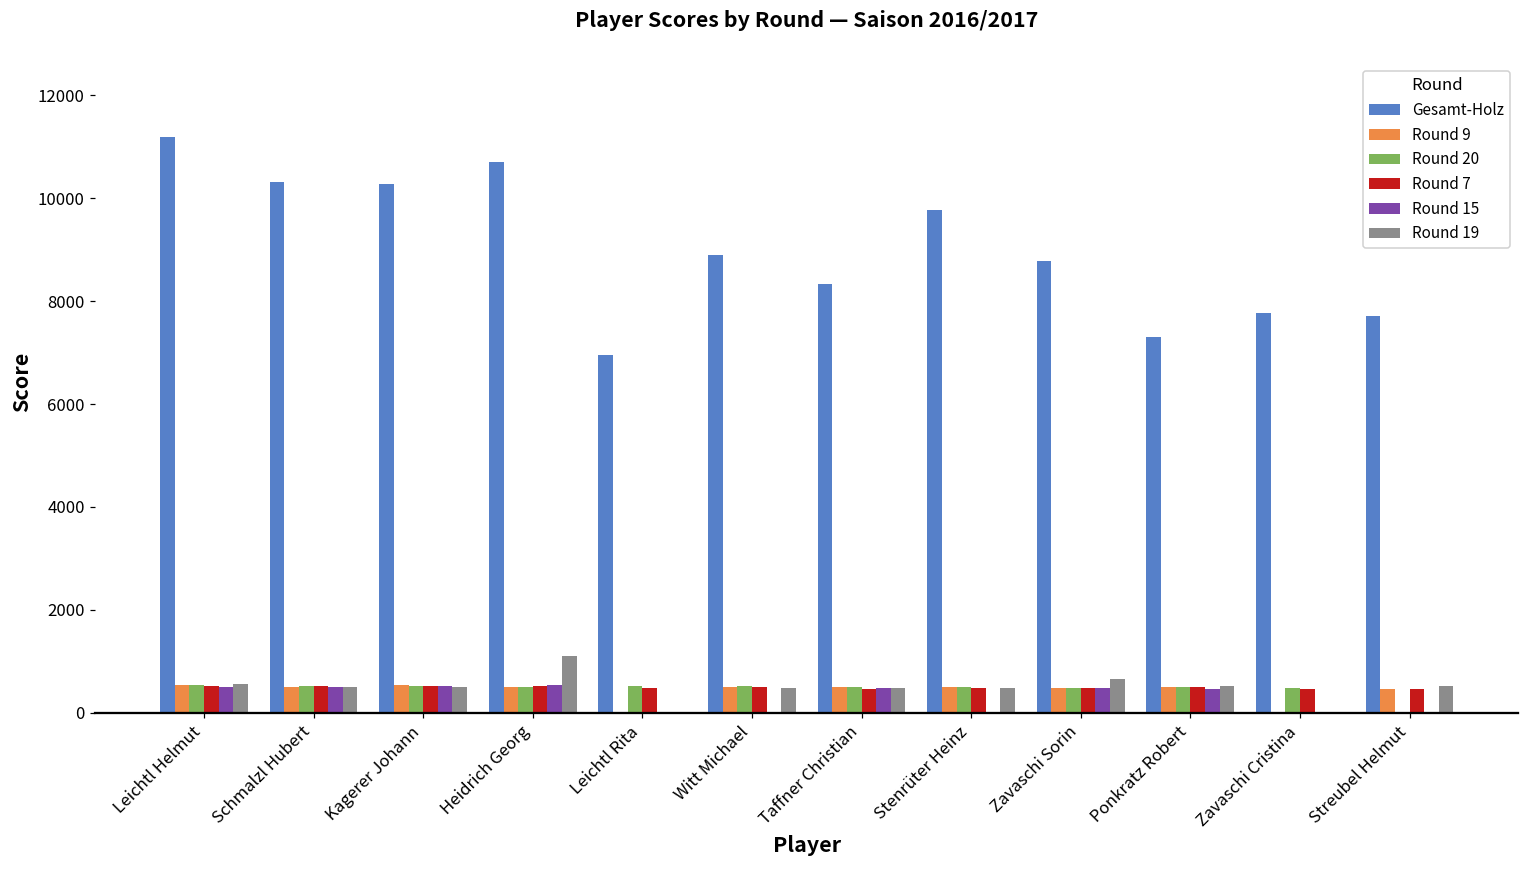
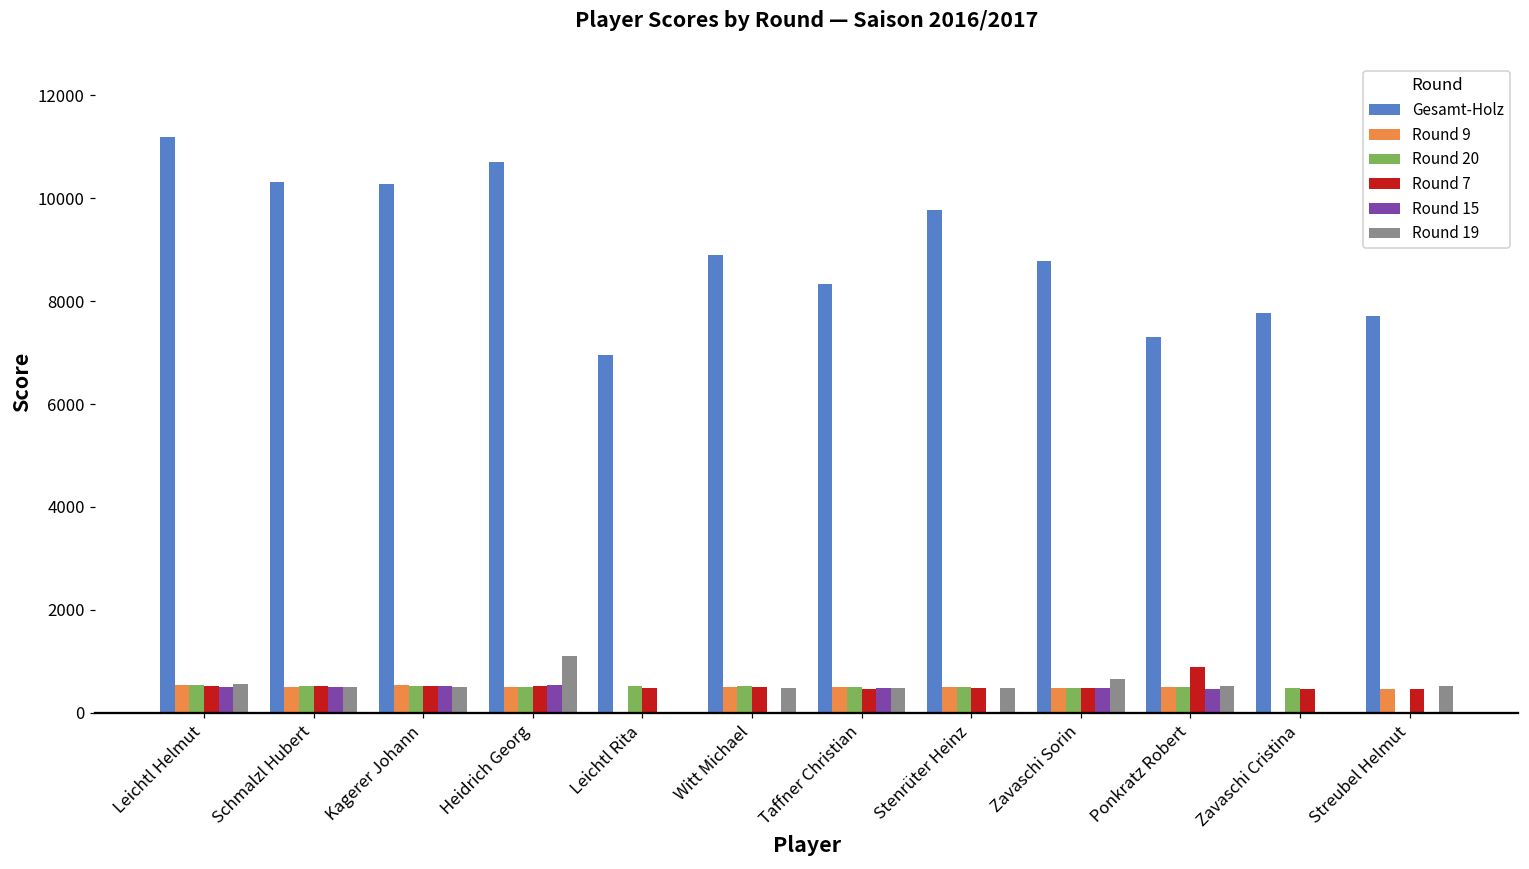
Round 7, Ponkratz Robert: 500 -> 900
